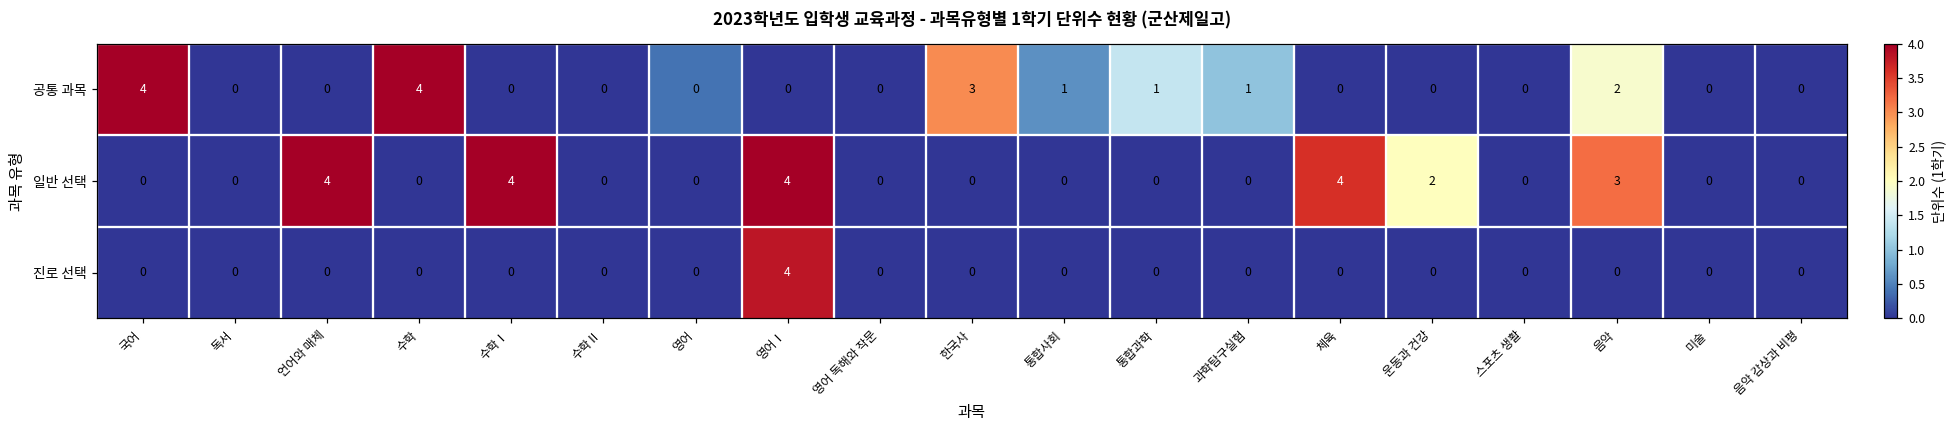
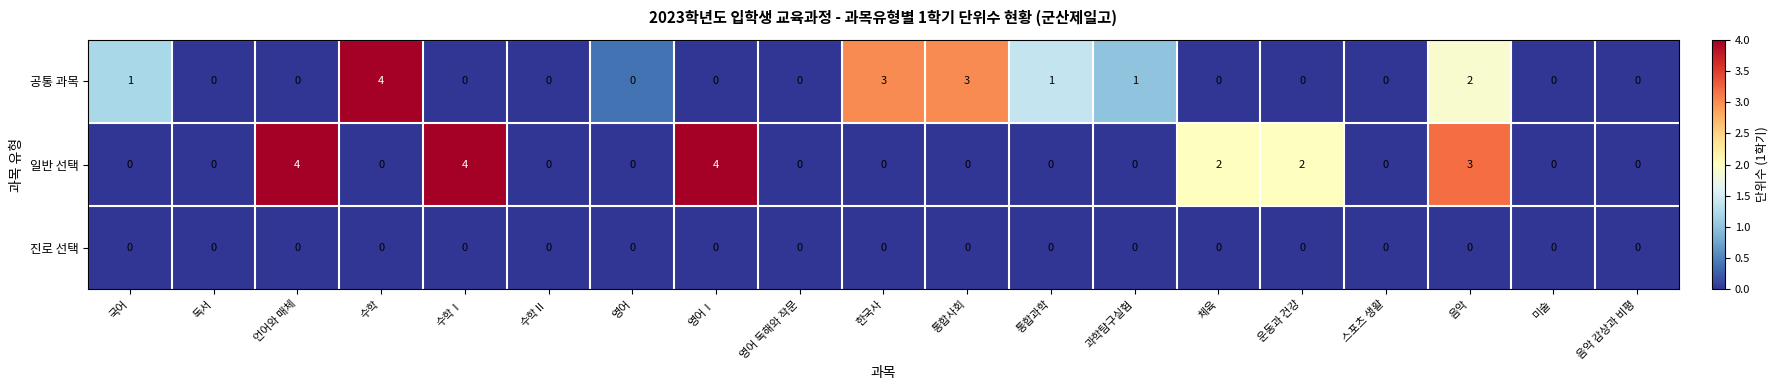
공통 과목, 국어: 4 -> 1
공통 과목, 통합사회: 1 -> 3
일반 선택, 체육: 4 -> 2
진로 선택, 영어Ⅰ: 4 -> 0
